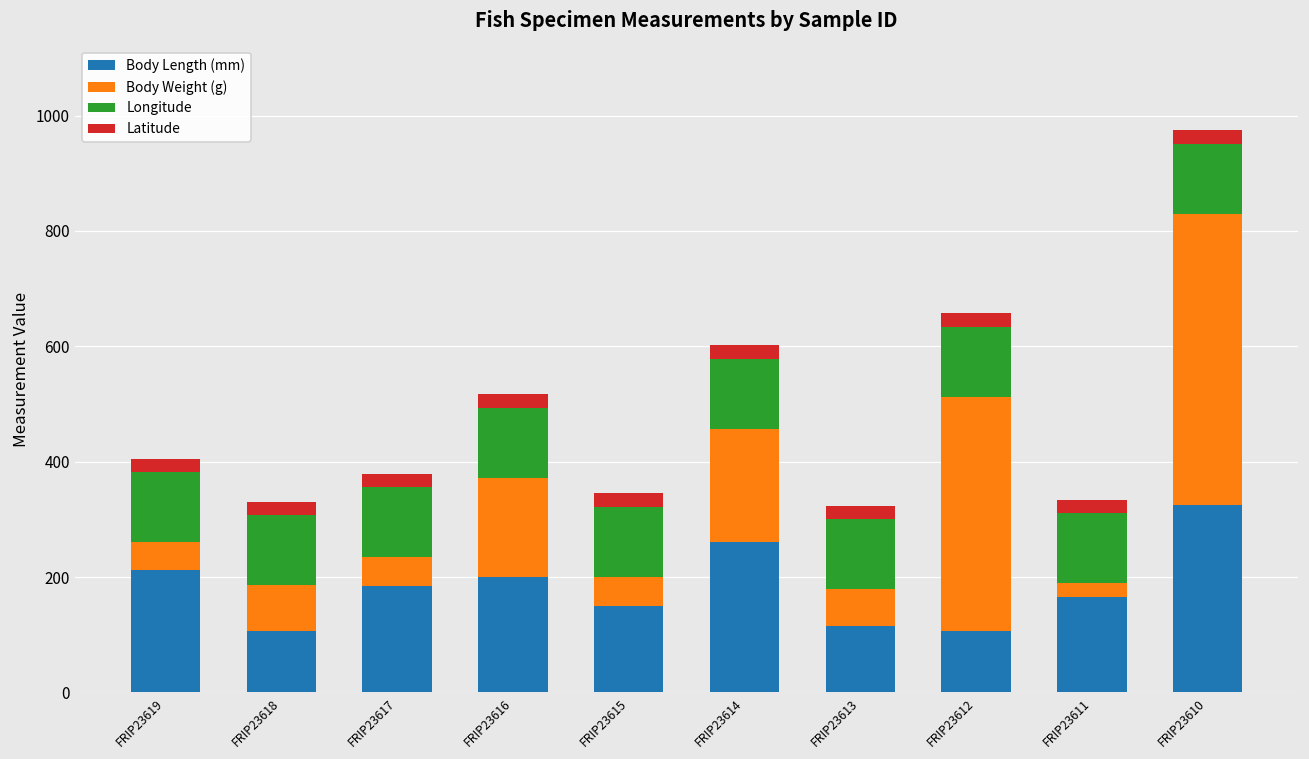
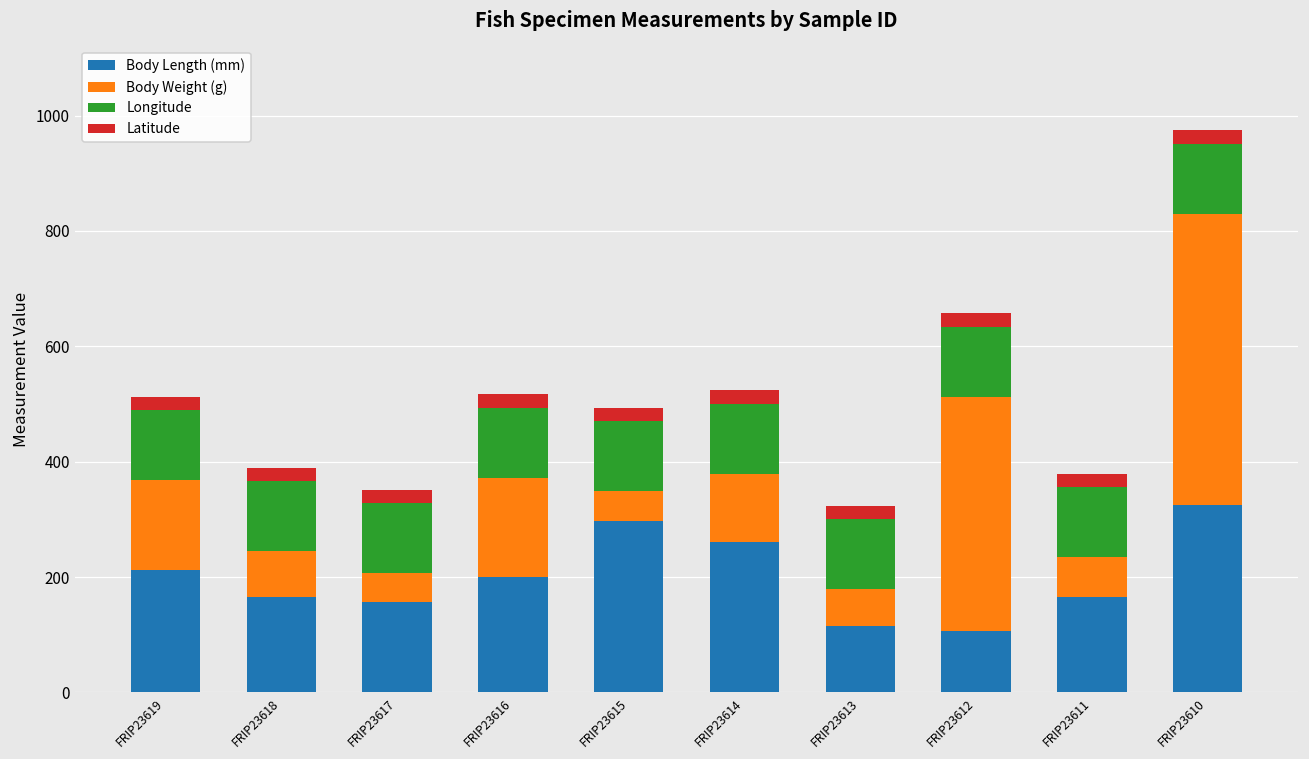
Body Weight (g), FRIP23619: 50 -> 160
Body Length (mm), FRIP23618: 110 -> 170
Body Length (mm), FRIP23617: 180 -> 160
Body Length (mm), FRIP23615: 150 -> 300
Body Weight (g), FRIP23614: 200 -> 120
Body Weight (g), FRIP23611: 20 -> 70
